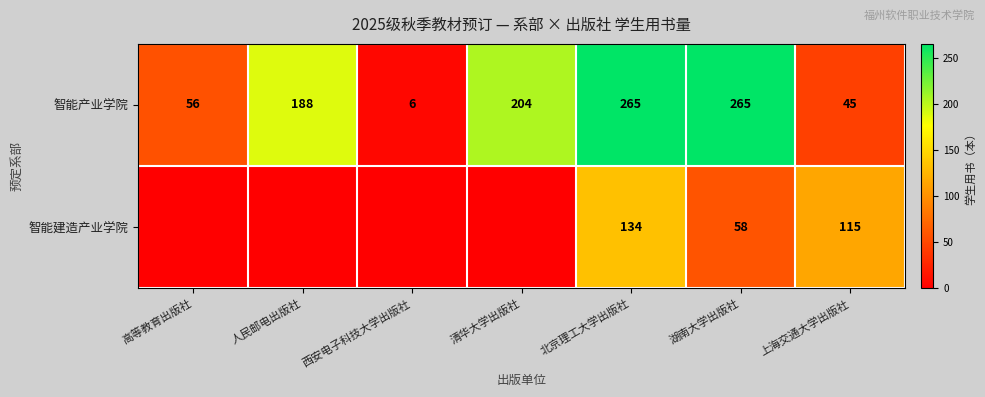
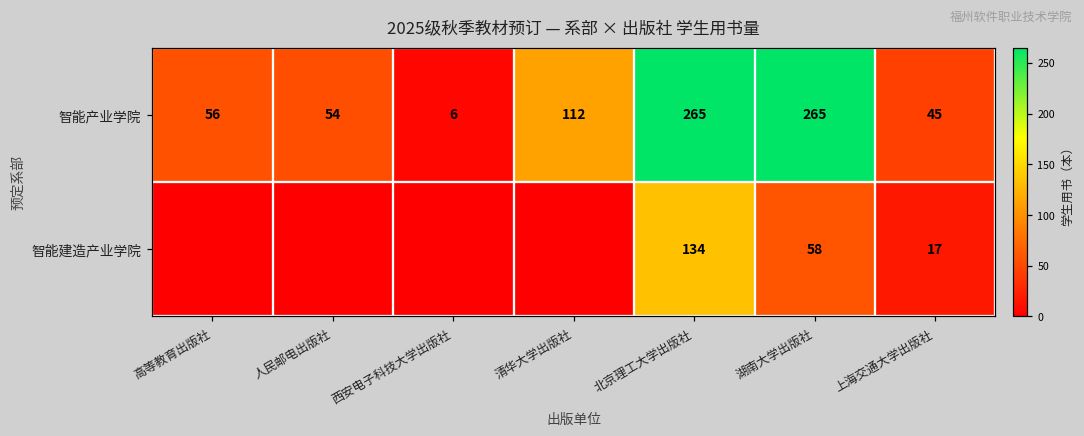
智能产业学院, 人民邮电出版社: 188 -> 54
智能产业学院, 清华大学出版社: 204 -> 112
智能建造产业学院, 上海交通大学出版社: 115 -> 17
